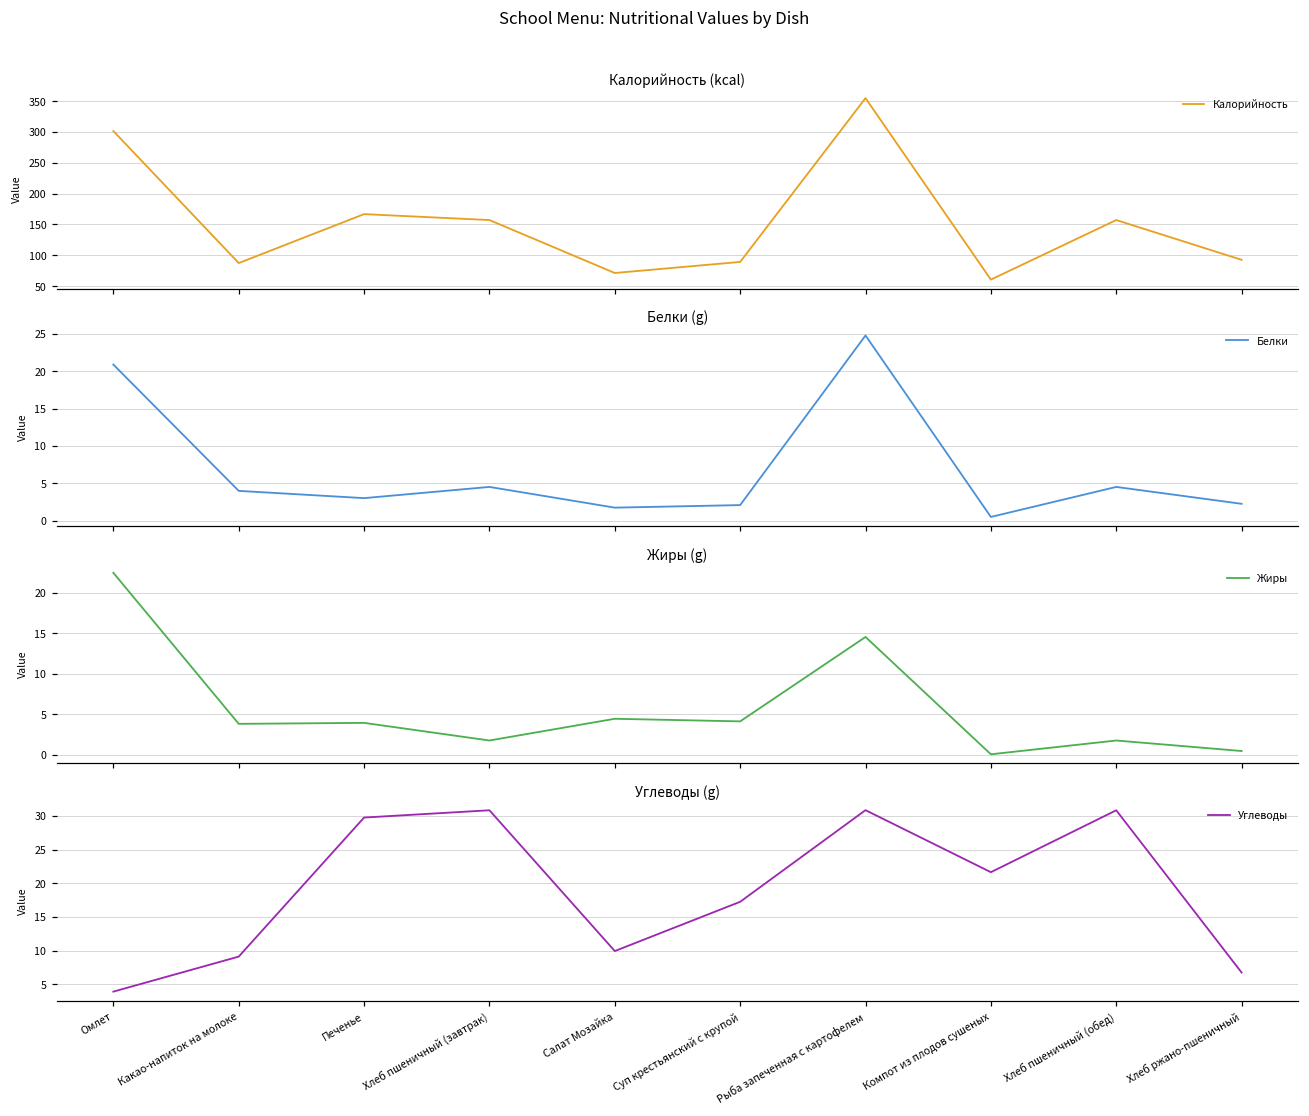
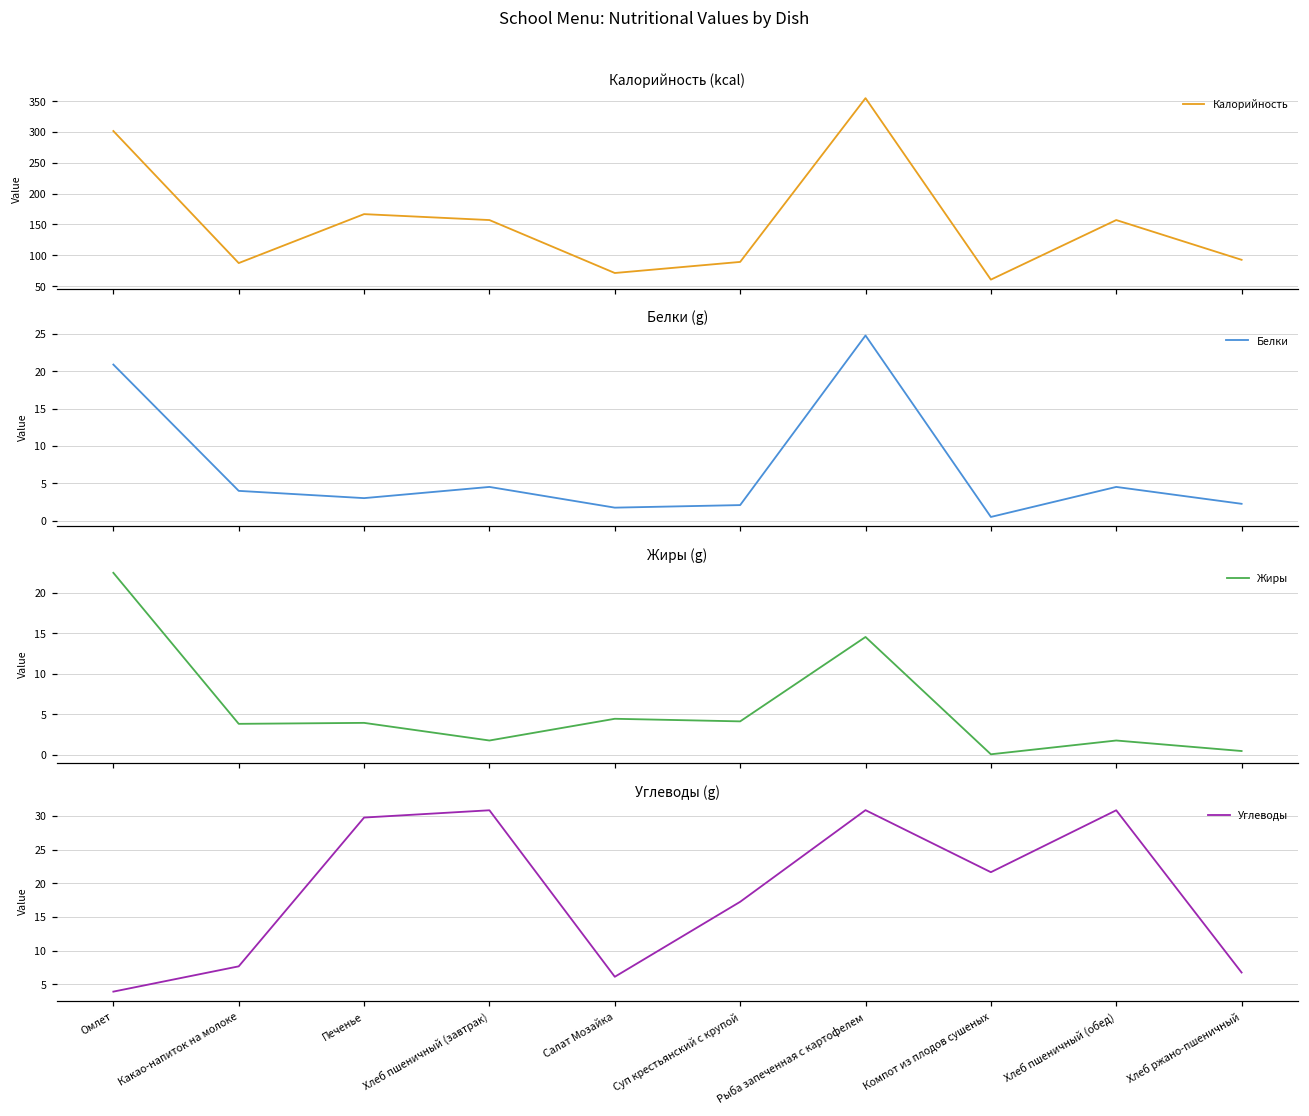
Углеводы (g), Какао-напиток на молоке: 9 -> 8
Углеводы (g), Салат Мозайка: 10 -> 6
